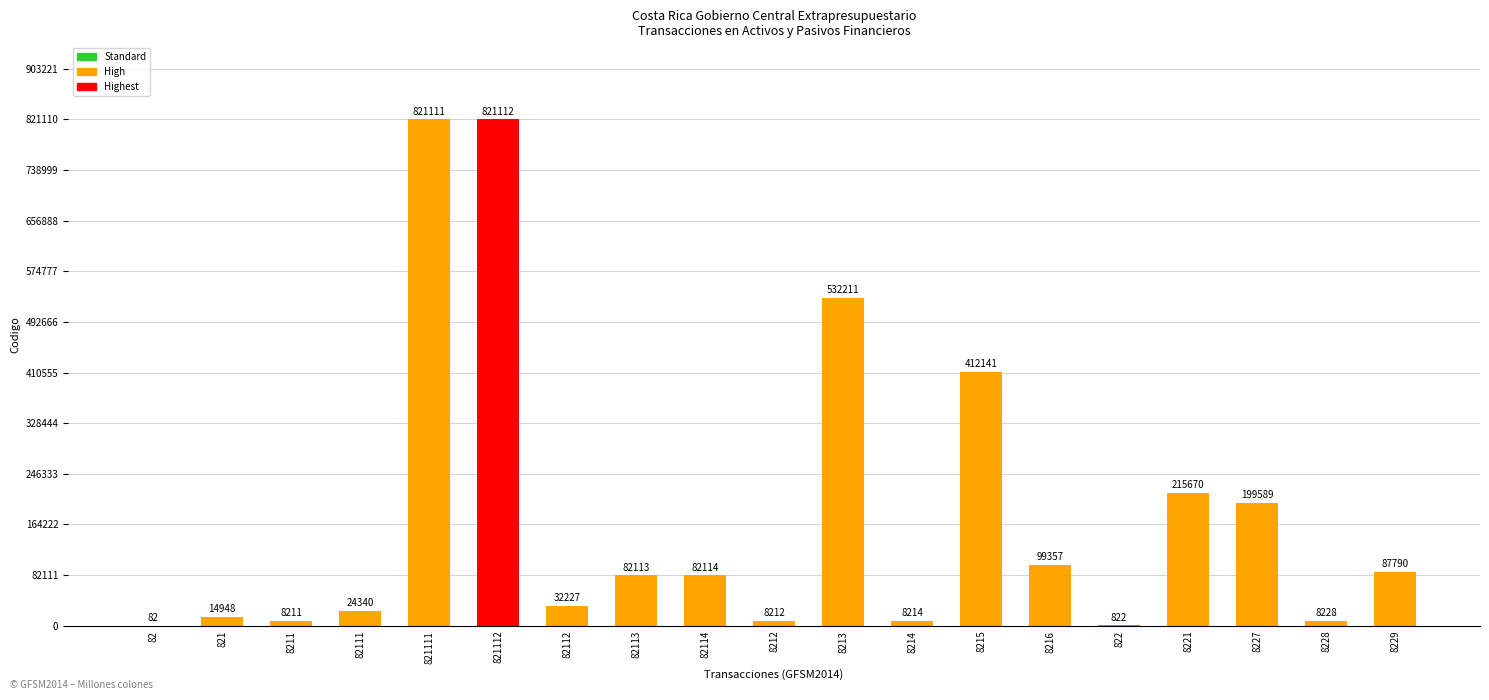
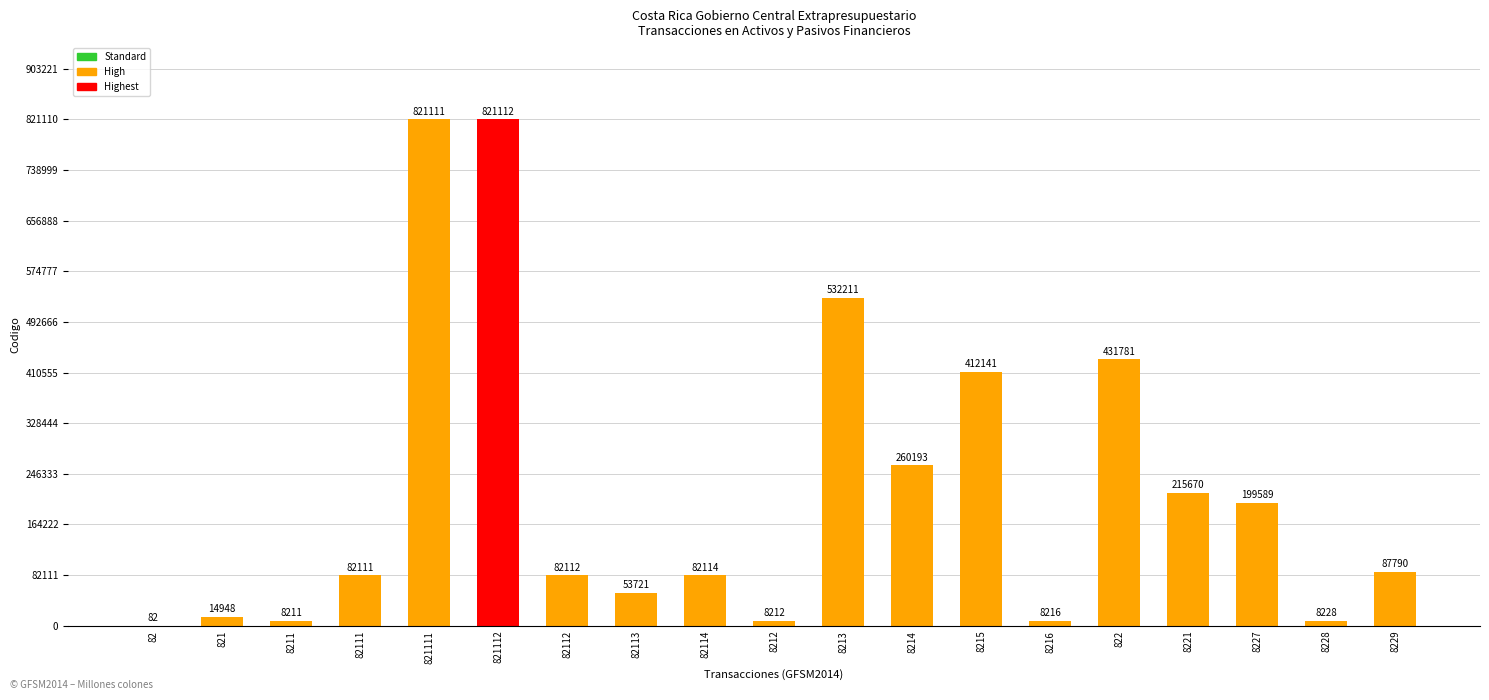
82111: 24340 -> 82111
82112: 32227 -> 82112
82113: 82113 -> 53721
8214: 8214 -> 260193
8216: 99357 -> 8216
822: 822 -> 431781
